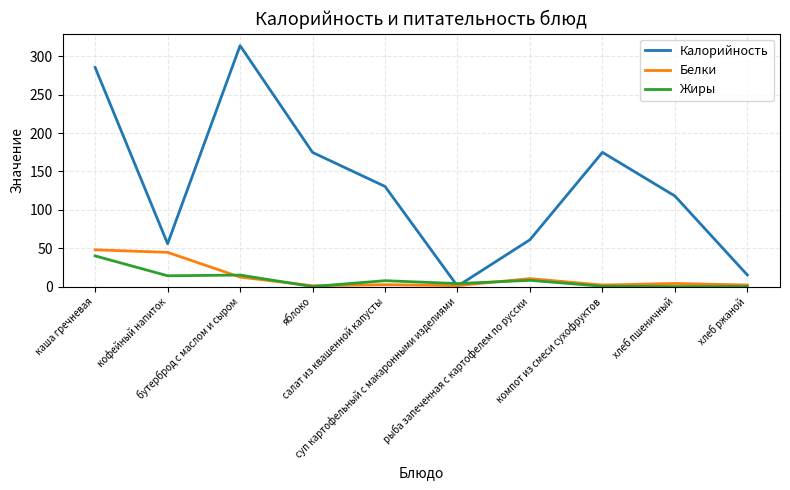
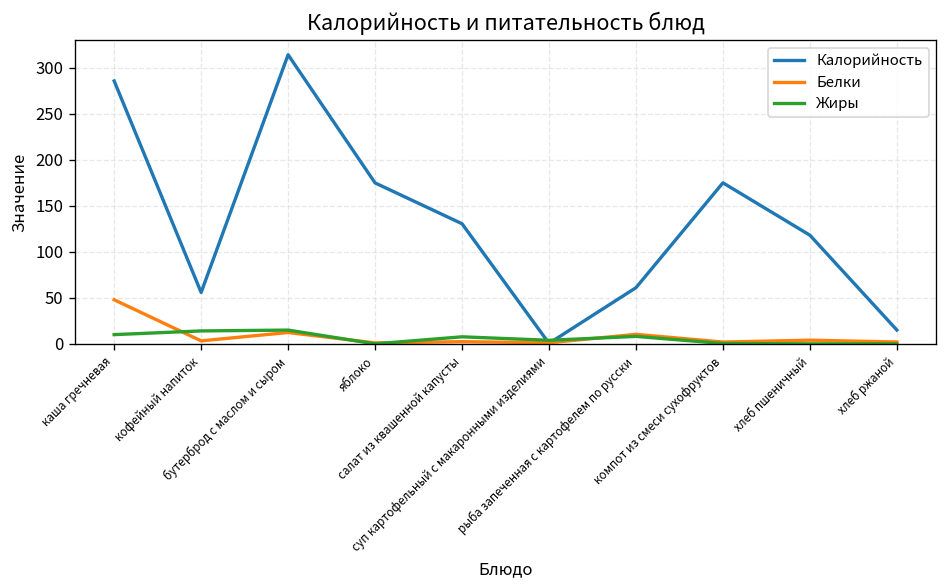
Жиры, каша гречневая: 40 -> 10
Белки, кофейный напиток: 40 -> 0
